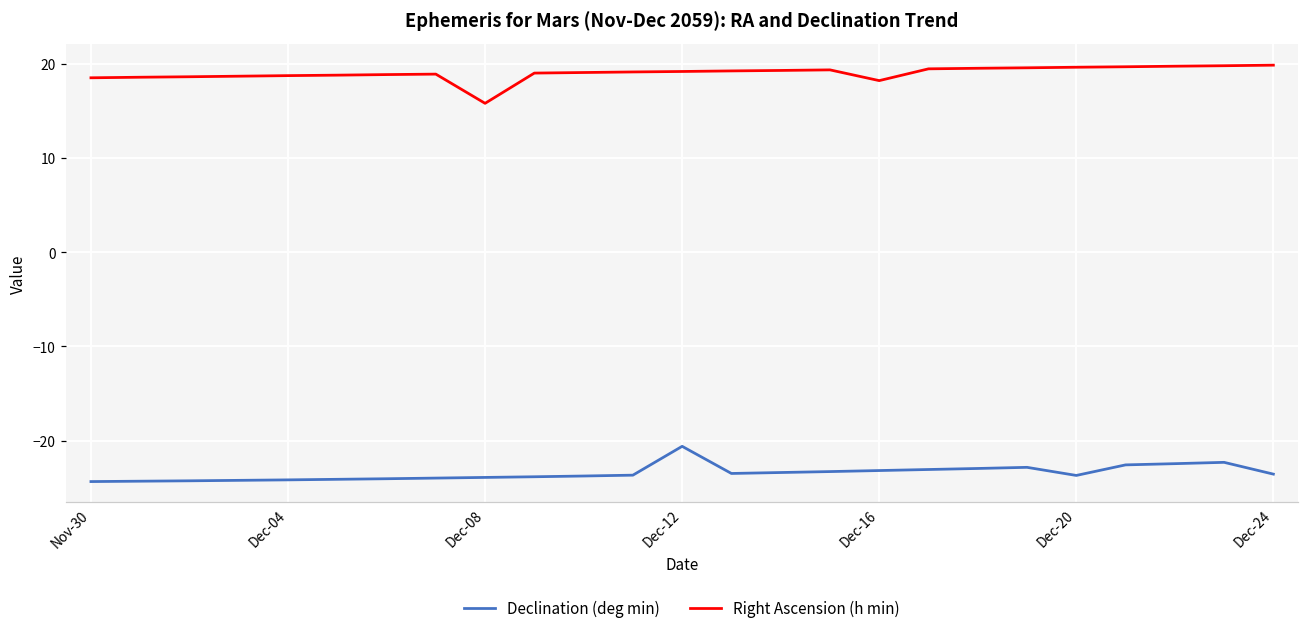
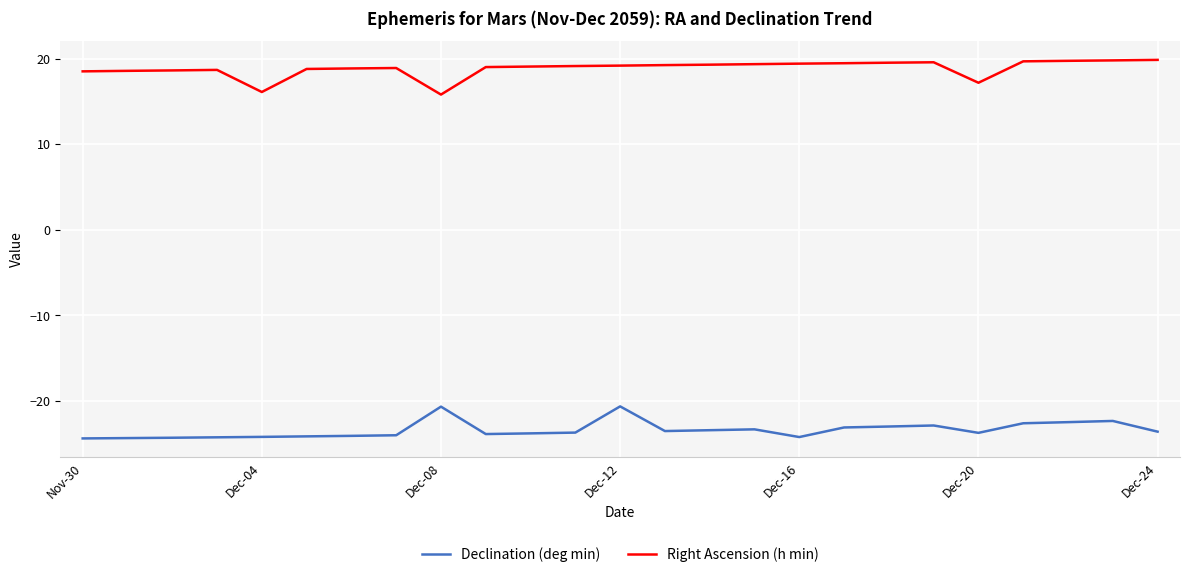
Right Ascension (h min), Dec-04: 19 -> 16
Declination (deg min), Dec-08: -24 -> -21
Declination (deg min), Dec-16: -23 -> -24
Right Ascension (h min), Dec-16: 18 -> 19
Right Ascension (h min), Dec-20: 20 -> 17
